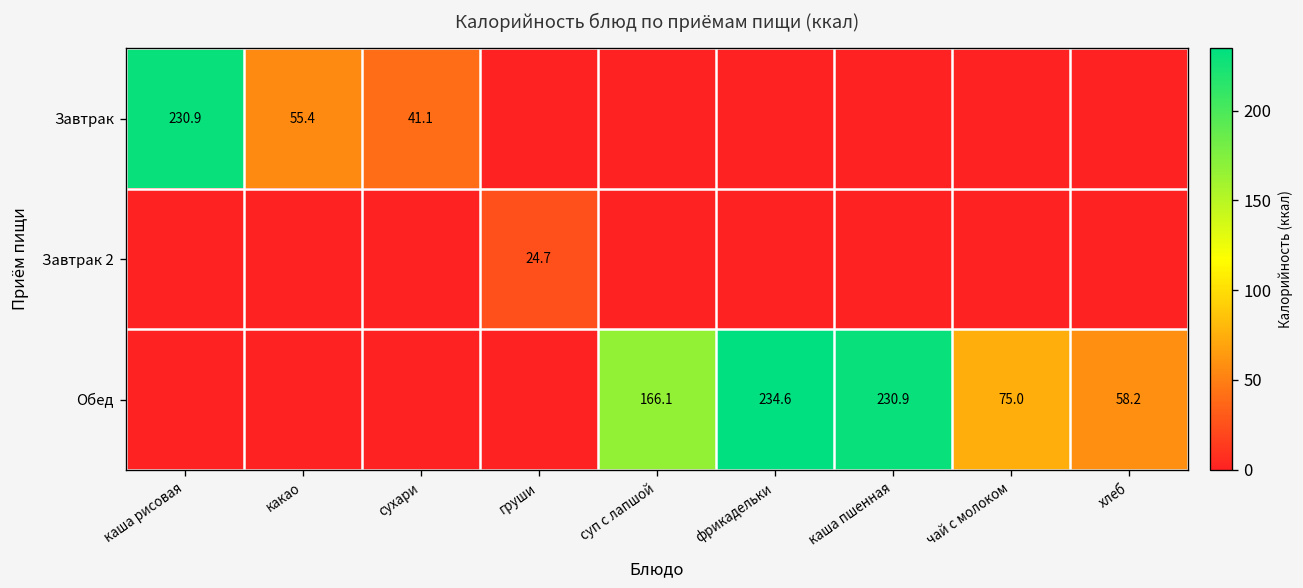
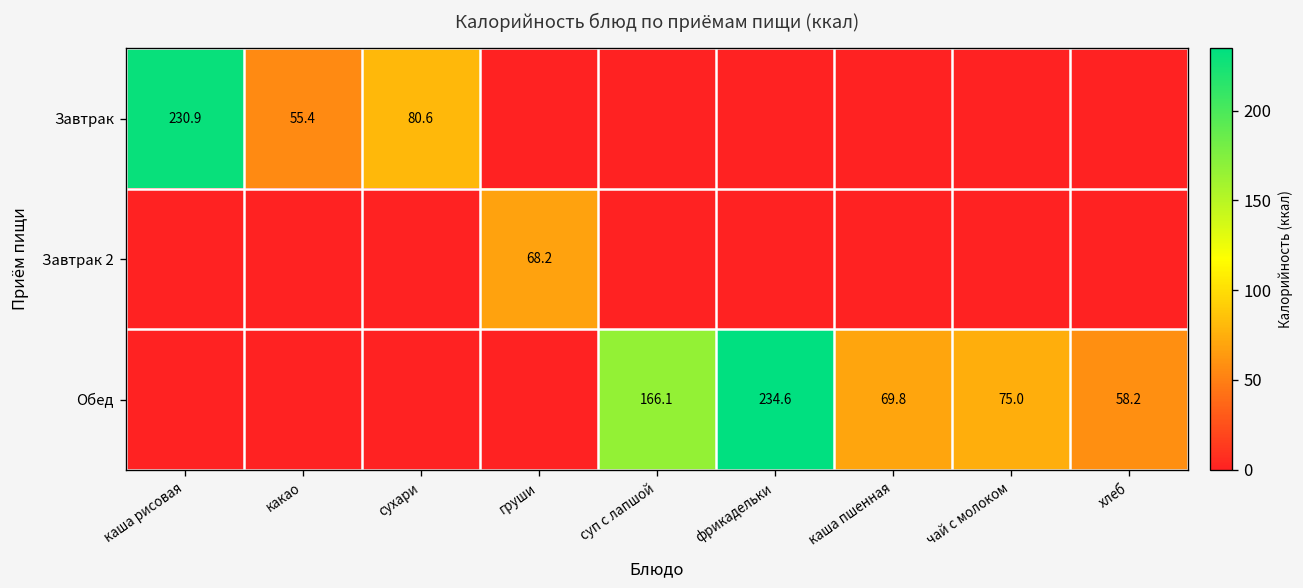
Завтрак, сухари: 41.1 -> 80.6
Завтрак 2, груши: 24.7 -> 68.2
Обед, каша пшенная: 230.9 -> 69.8
